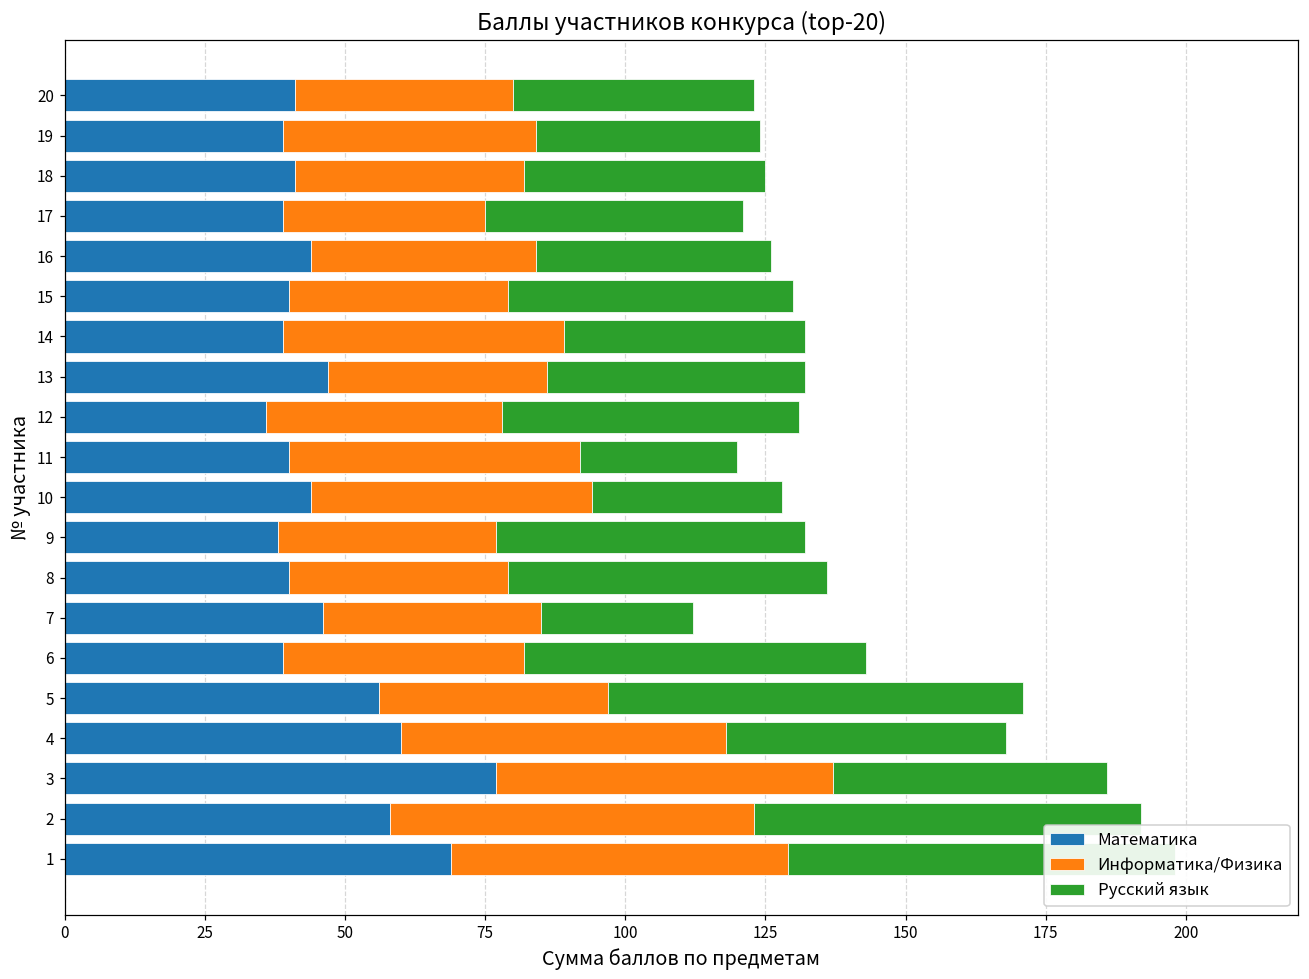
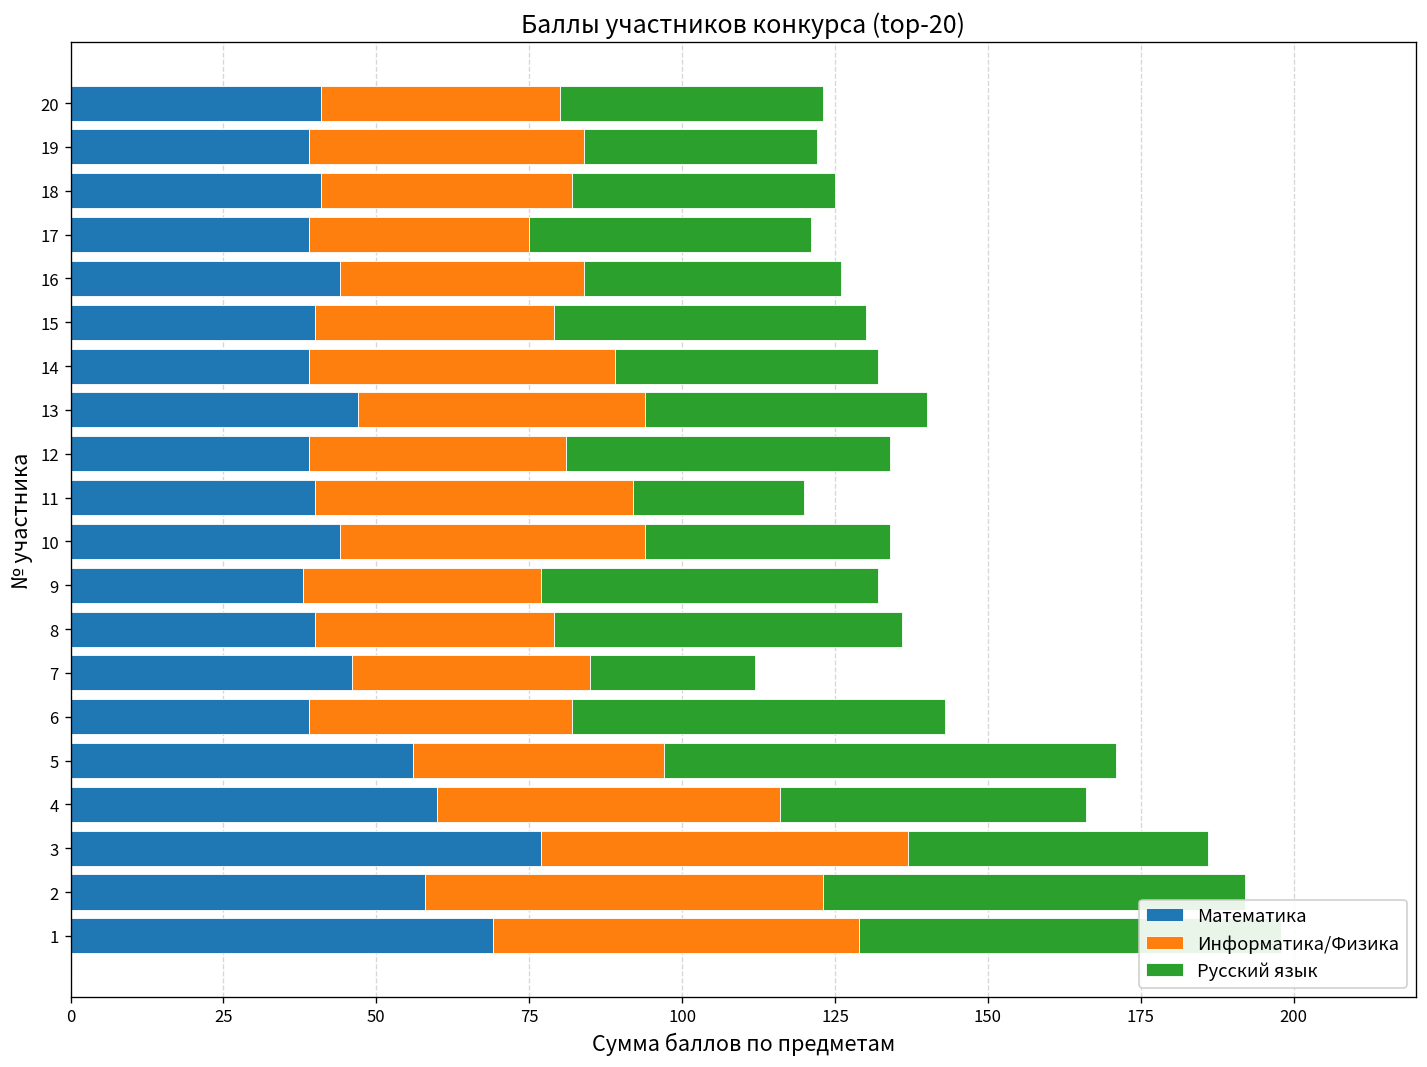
Русский язык, 19: 40 -> 38
Информатика/Физика, 13: 39 -> 47
Математика, 12: 36 -> 39
Русский язык, 10: 34 -> 40
Информатика/Физика, 4: 58 -> 56
